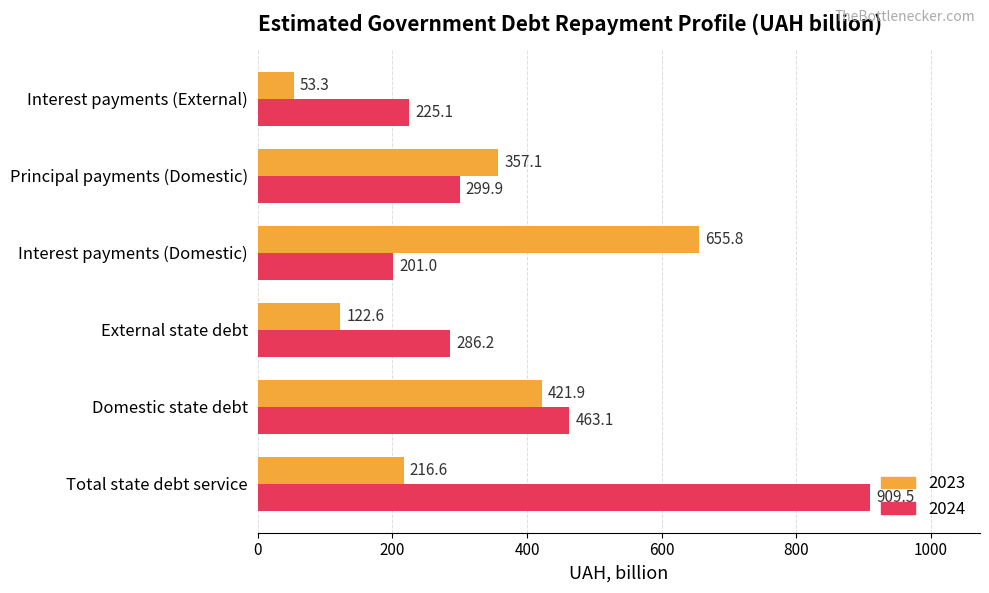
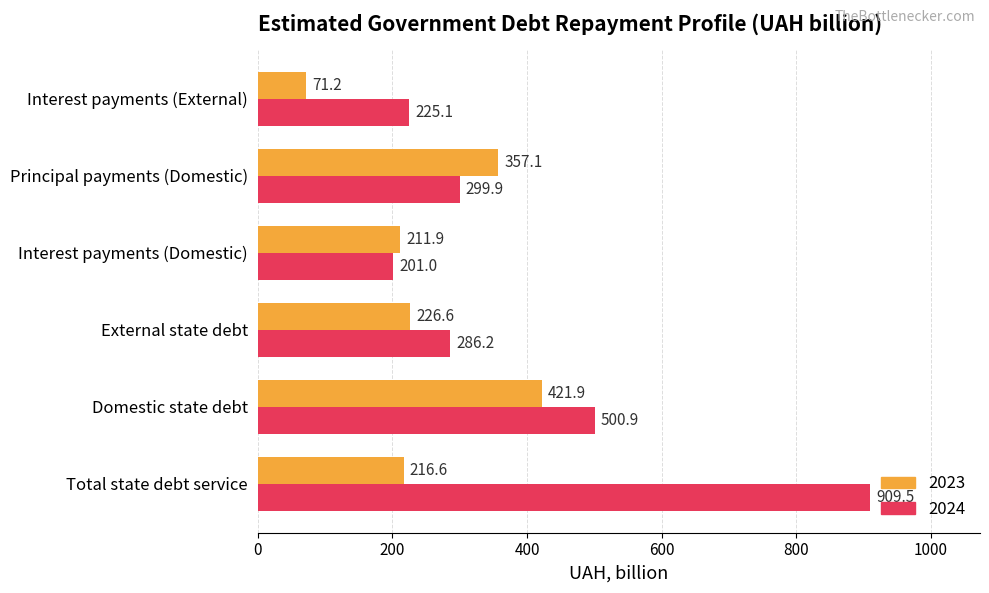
2023, Interest payments (External): 53.3 -> 71.2
2023, Interest payments (Domestic): 655.8 -> 211.9
2023, External state debt: 122.6 -> 226.6
2024, Domestic state debt: 463.1 -> 500.9
